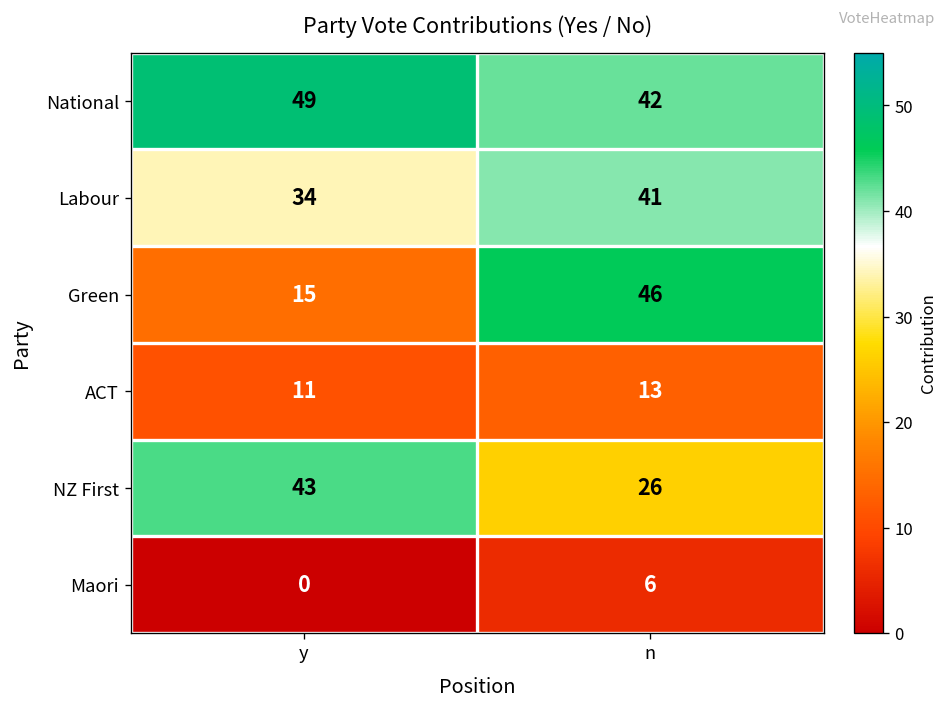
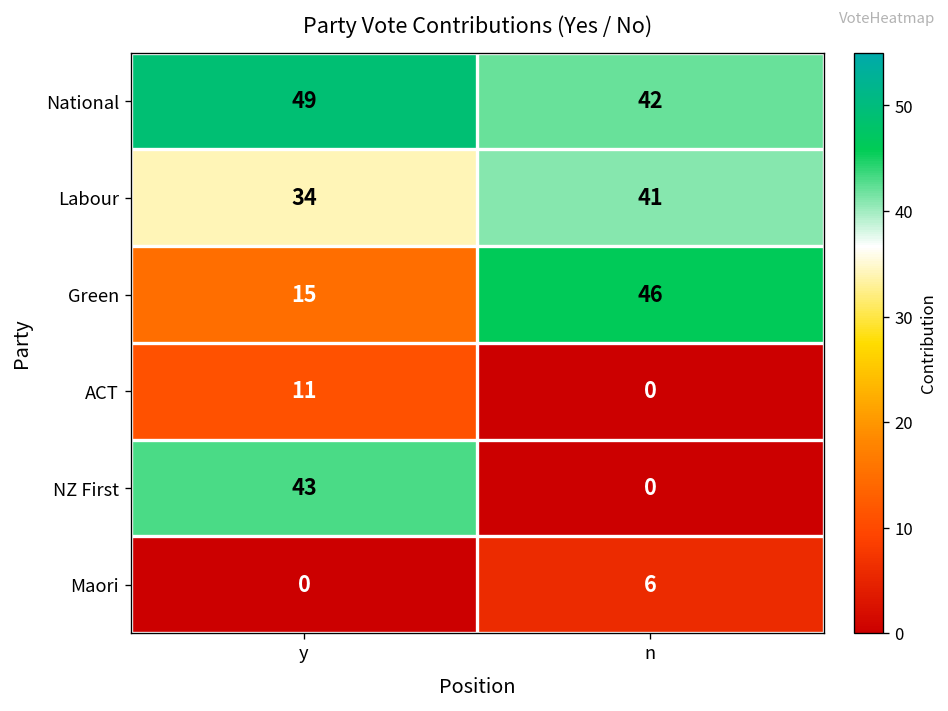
ACT, n: 13 -> 0
NZ First, n: 26 -> 0
